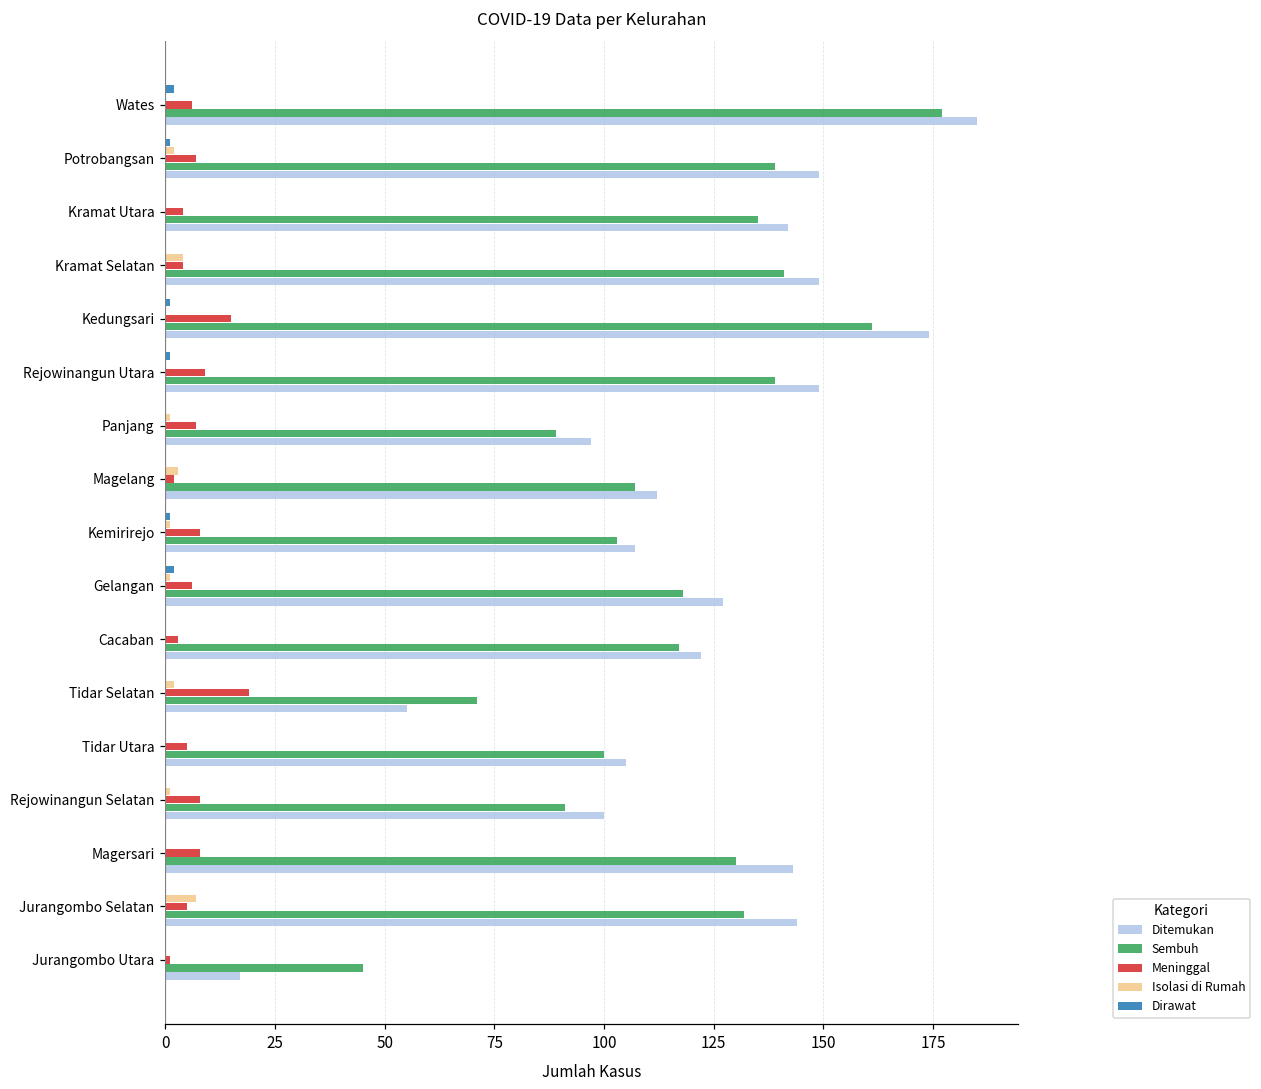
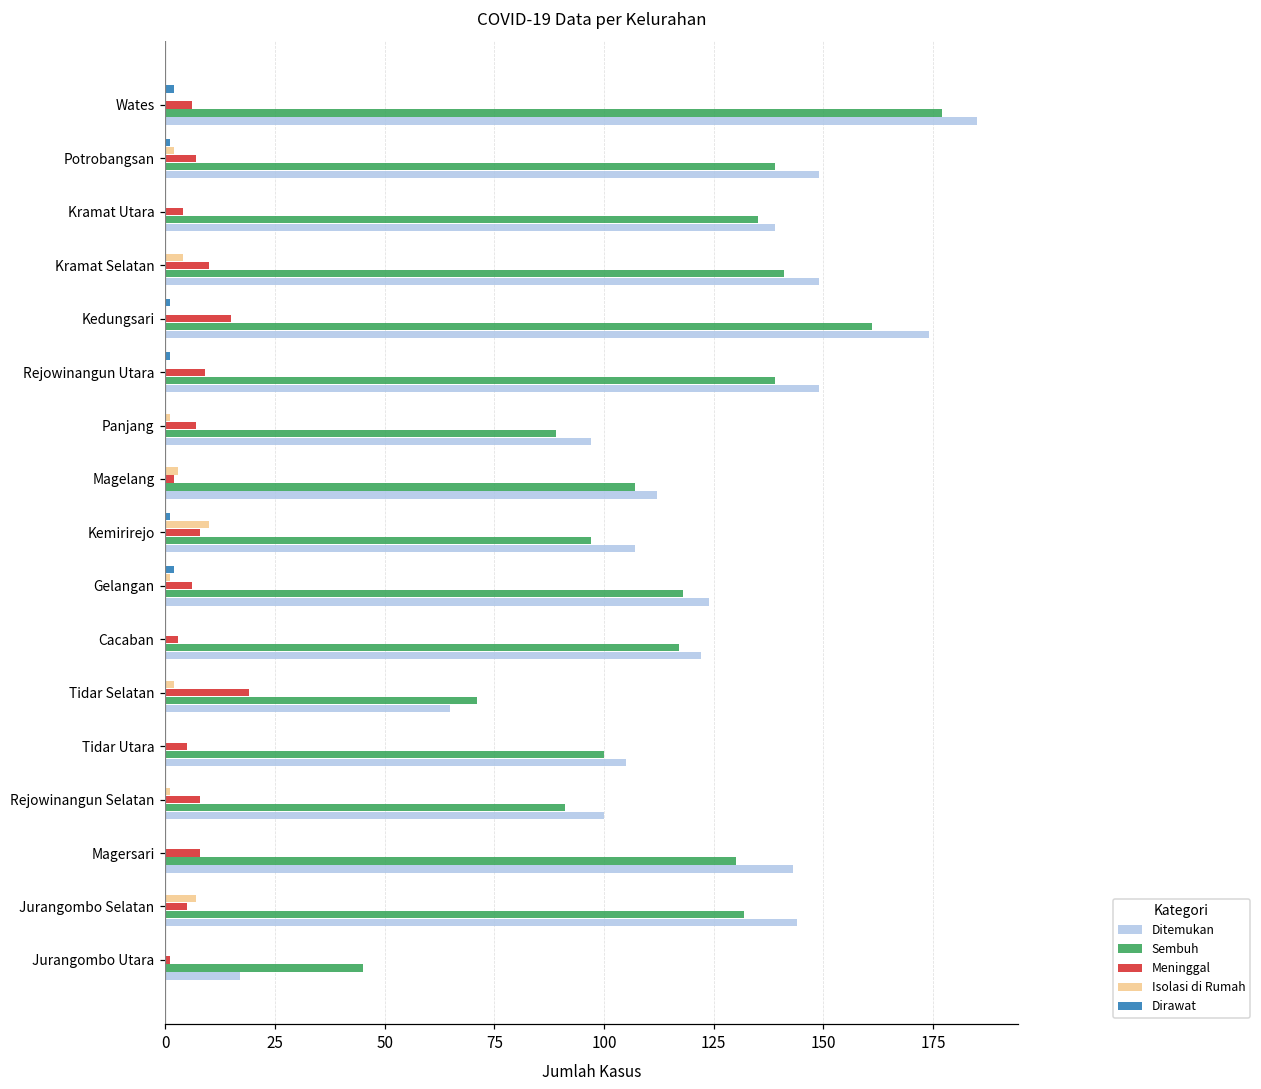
Ditemukan, Kramat Utara: 142 -> 139
Meninggal, Kramat Selatan: 4 -> 10
Isolasi di Rumah, Kemirirejo: 1 -> 10
Sembuh, Kemirirejo: 103 -> 97
Ditemukan, Gelangan: 127 -> 124
Ditemukan, Tidar Selatan: 55 -> 65
